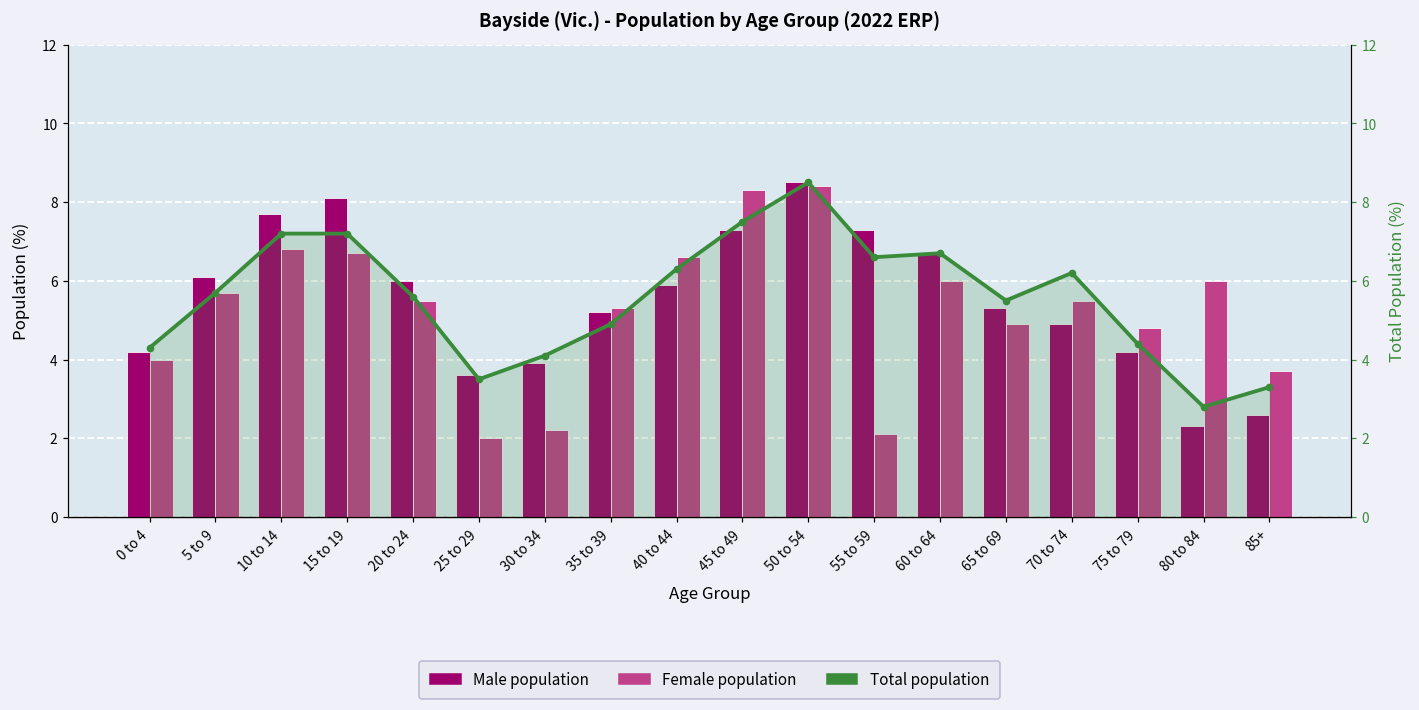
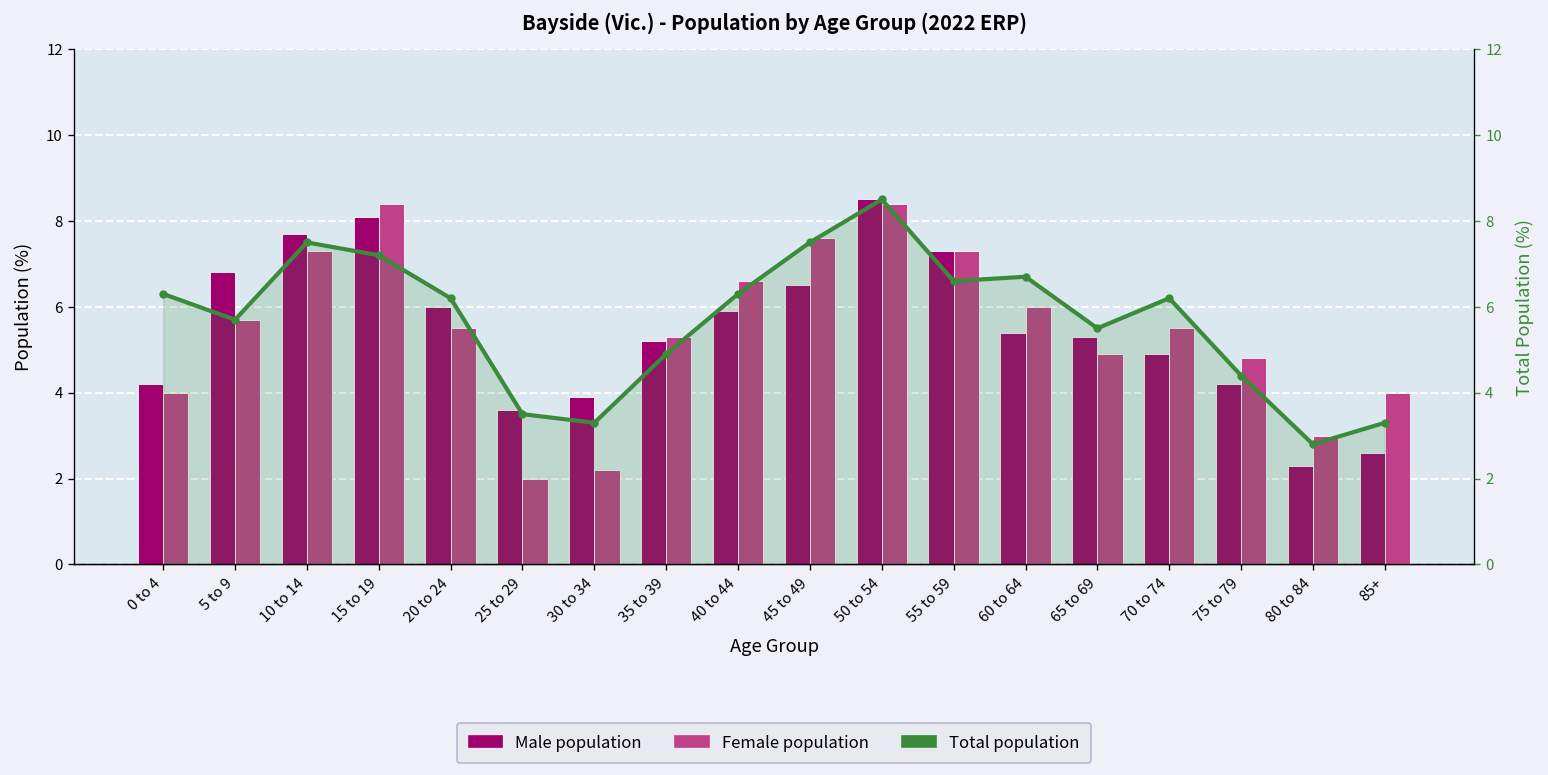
Male population, 5 to 9: 6.1 -> 6.8
Female population, 10 to 14: 6.8 -> 7.3
Female population, 15 to 19: 6.7 -> 8.4
Male population, 45 to 49: 7.3 -> 6.5
Female population, 45 to 49: 8.3 -> 7.6
Female population, 55 to 59: 2.1 -> 7.3
Male population, 60 to 64: 6.7 -> 5.4
Female population, 80 to 84: 6 -> 3
Female population, 85+: 3.7 -> 4.0
Total population, 0 to 4: 4.3 -> 6.3
Total population, 10 to 14: 7.2 -> 7.5
Total population, 20 to 24: 5.6 -> 6.2
Total population, 30 to 34: 4.1 -> 3.3
